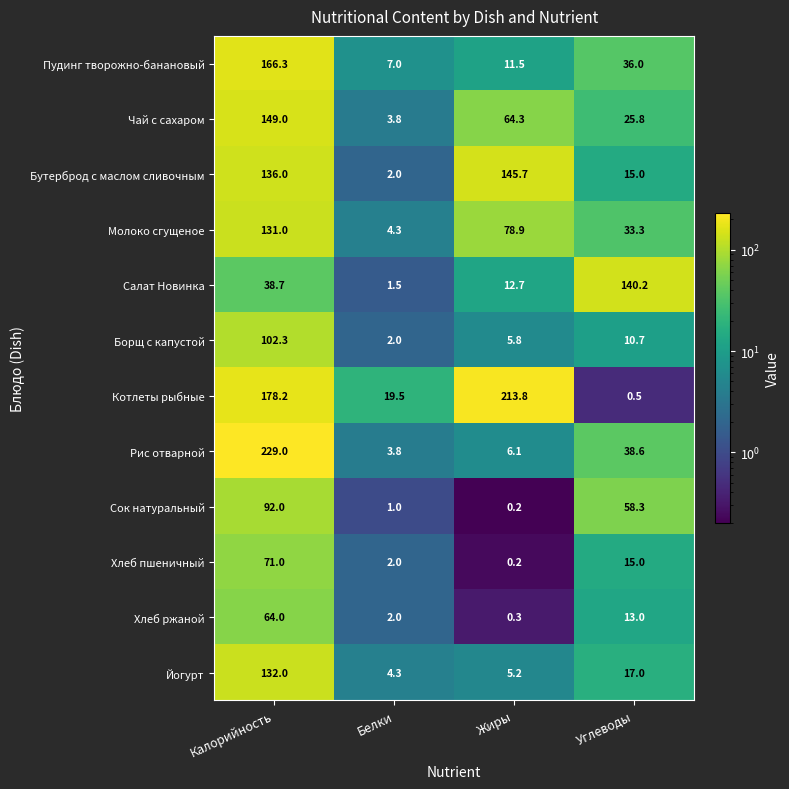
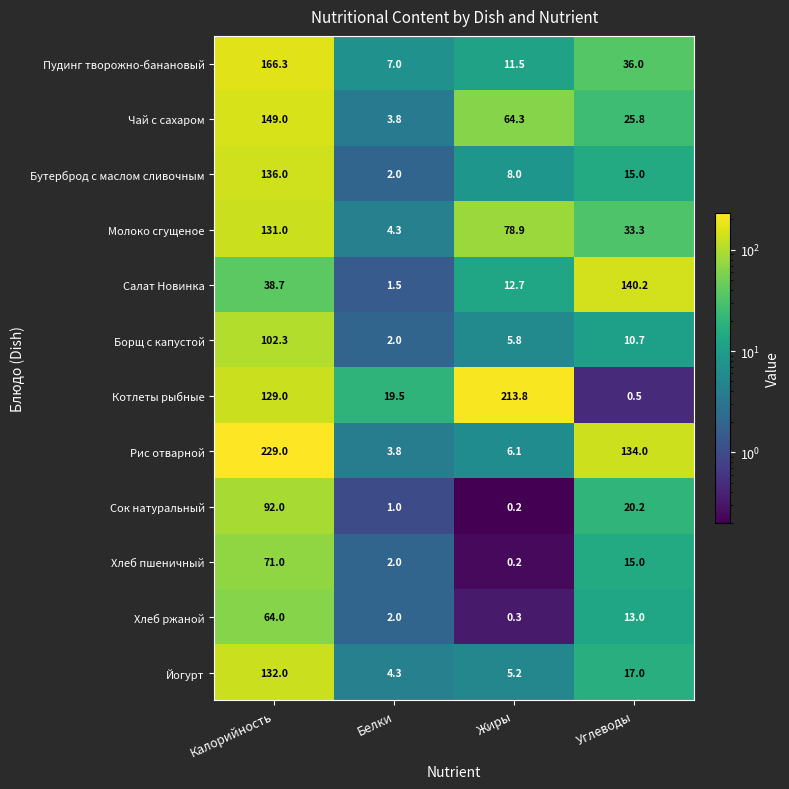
Бутерброд с маслом сливочным, Жиры: 145.7 -> 8.0
Котлеты рыбные, Калорийность: 178.2 -> 129.0
Рис отварной, Углеводы: 38.6 -> 134.0
Сок натуральный, Углеводы: 58.3 -> 20.2
